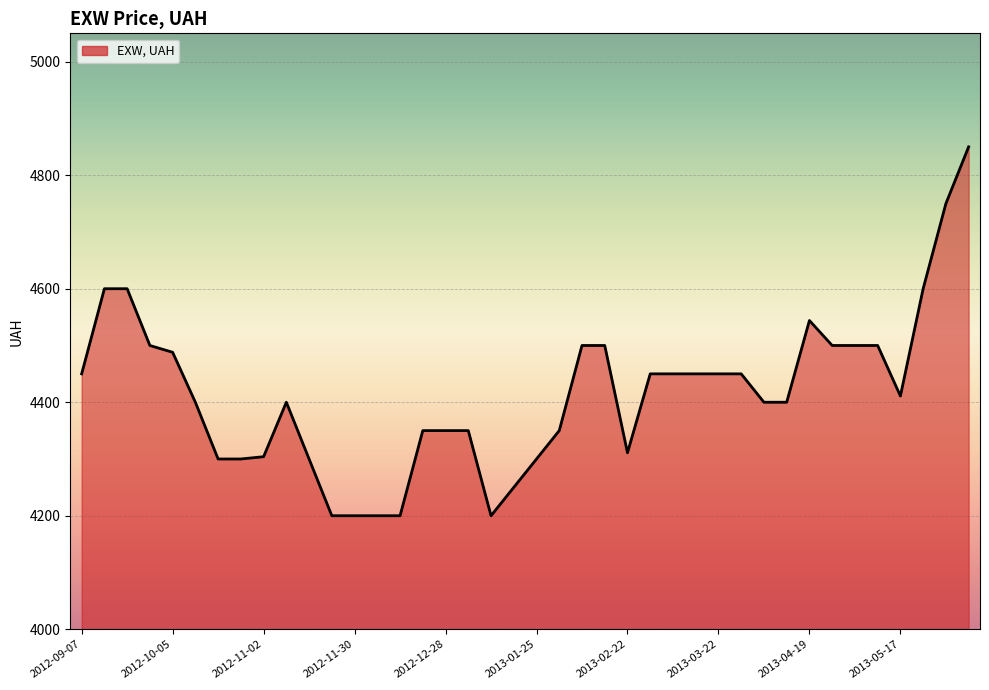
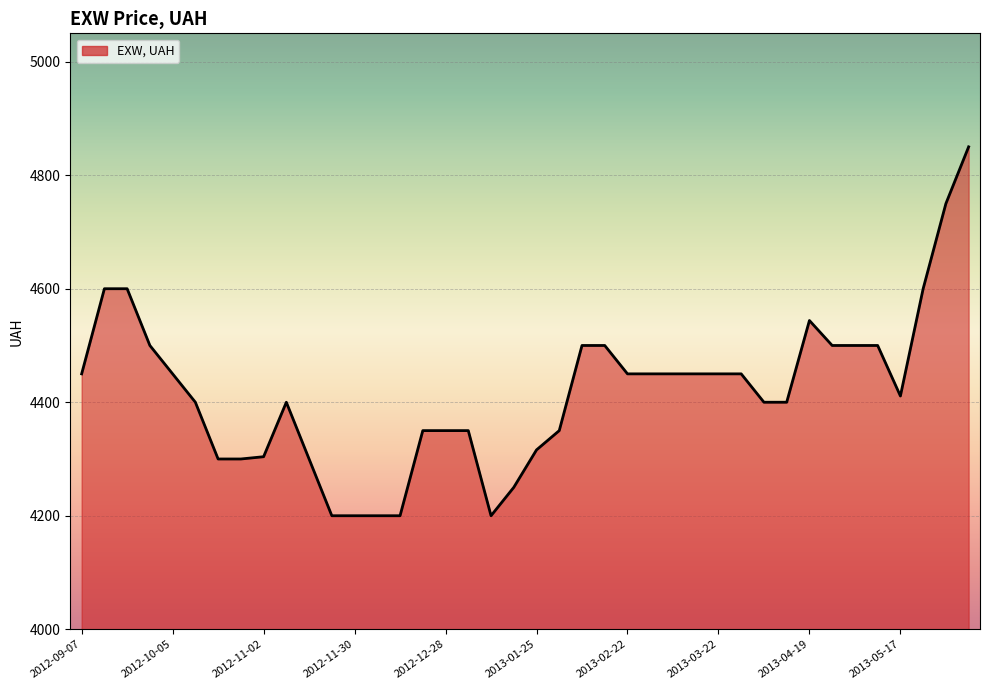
2012-10-05: 4490 -> 4450
2013-01-25: 4300 -> 4320
2013-02-22: 4310 -> 4450
